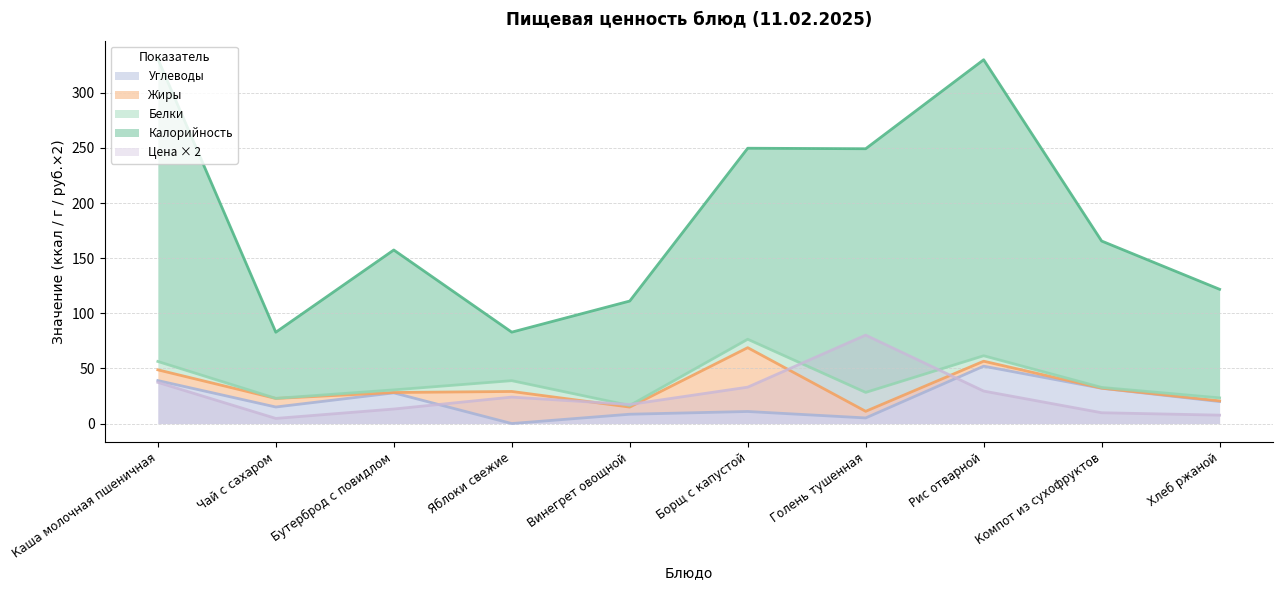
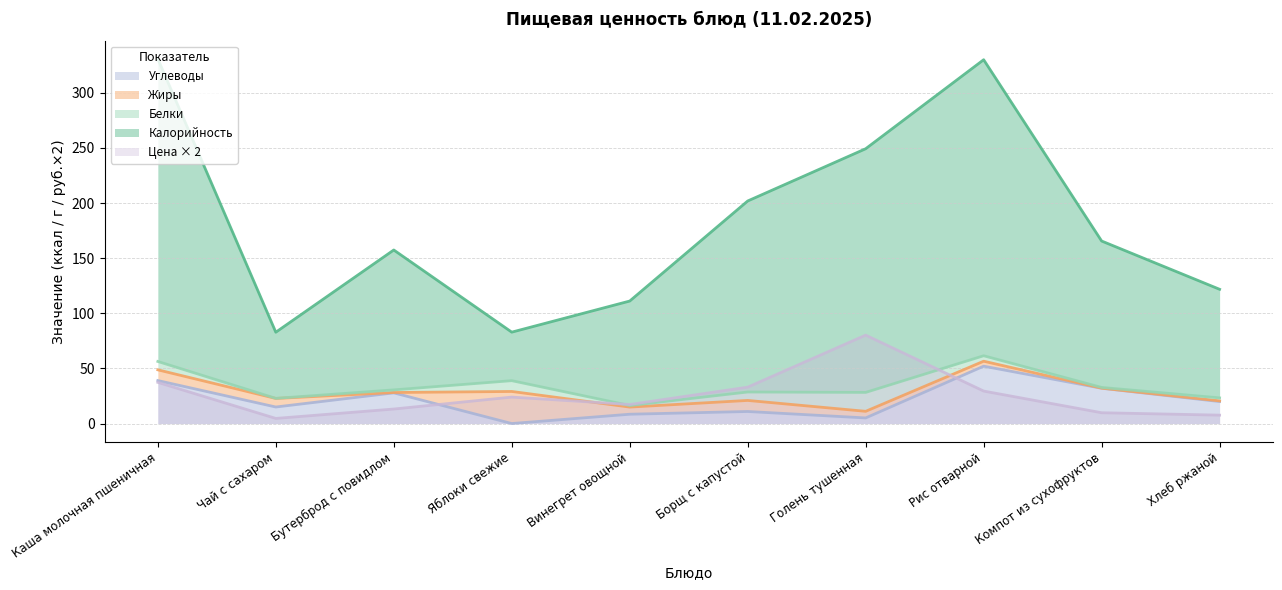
Жиры, Борщ с капустой: 58 -> 10
